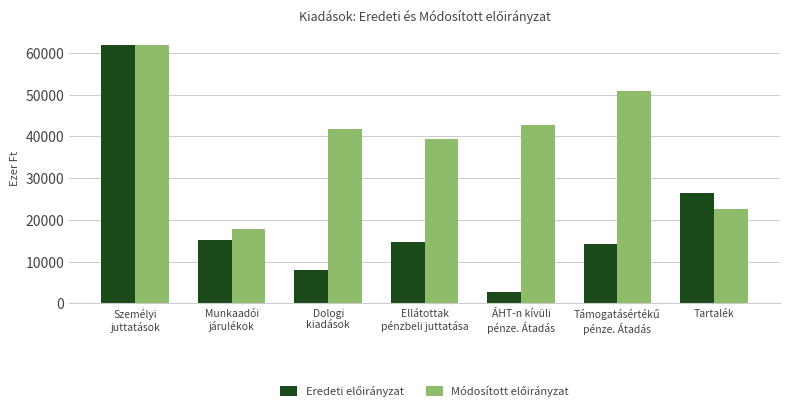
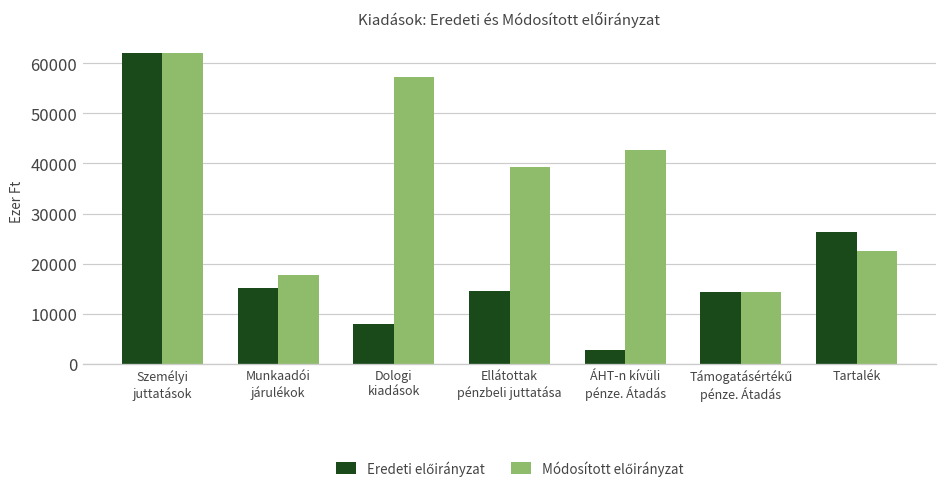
Módosított előirányzat, Dologi kiadások: 42000 -> 57000
Módosított előirányzat, Támogatásértékű pénze. Átadás: 51000 -> 14000
